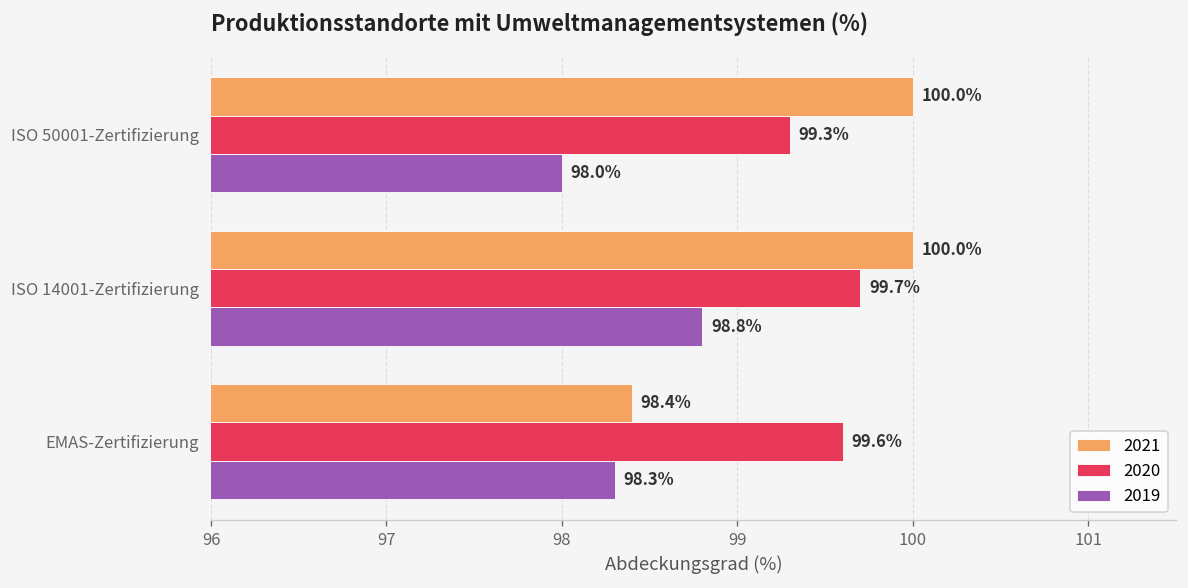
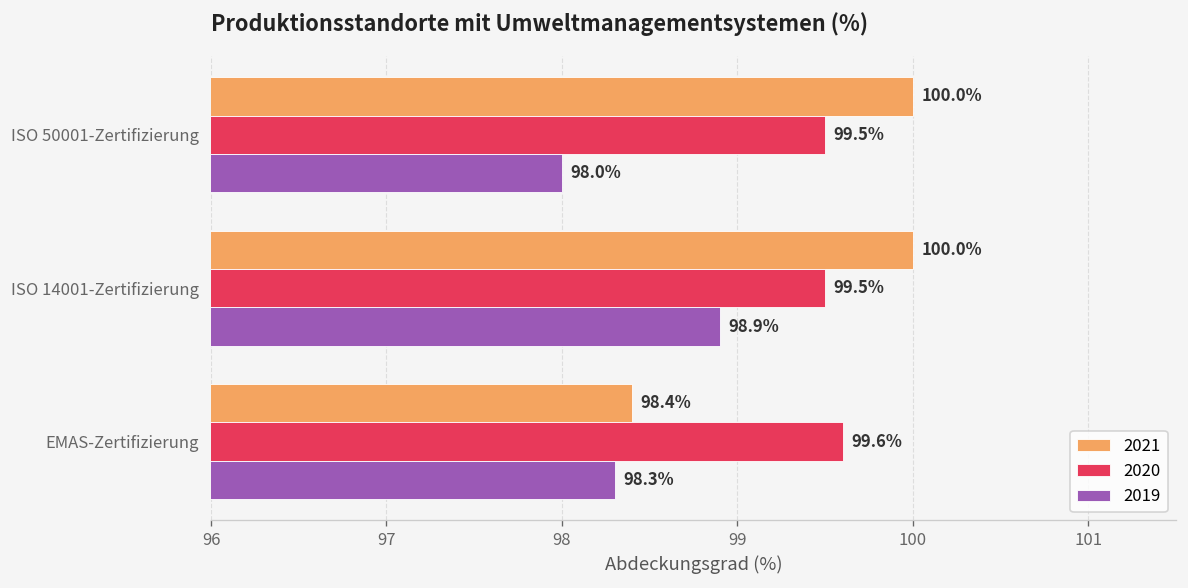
2020, ISO 50001-Zertifizierung: 99.3% -> 99.5%
2020, ISO 14001-Zertifizierung: 99.7% -> 99.5%
2019, ISO 14001-Zertifizierung: 98.8% -> 98.9%
